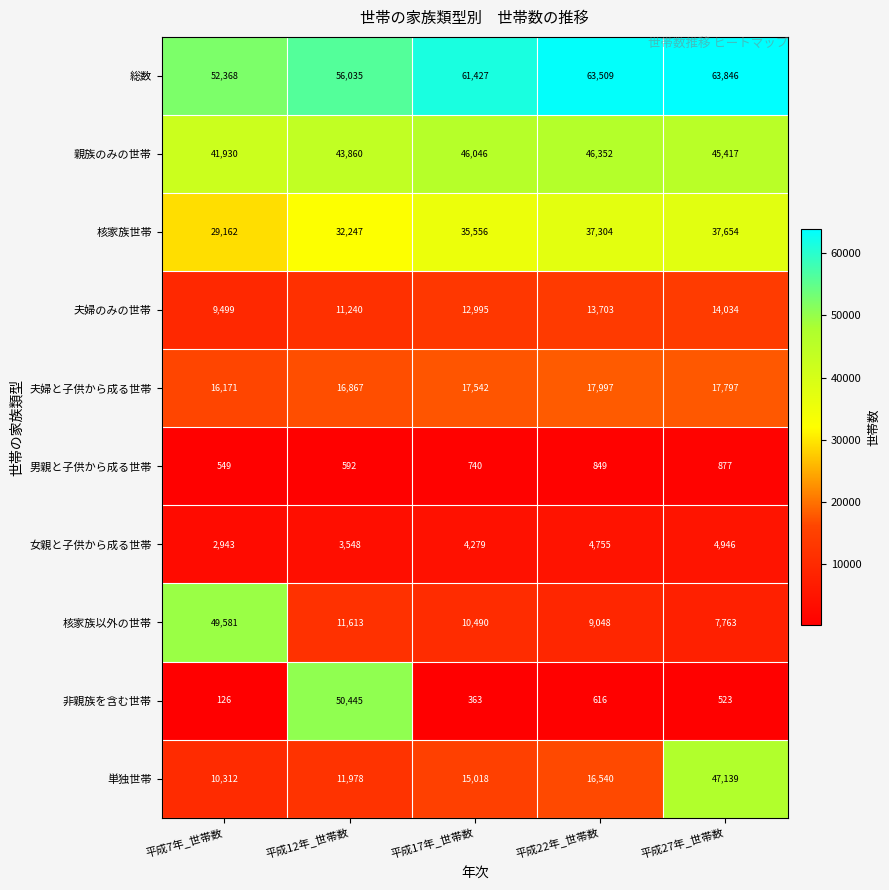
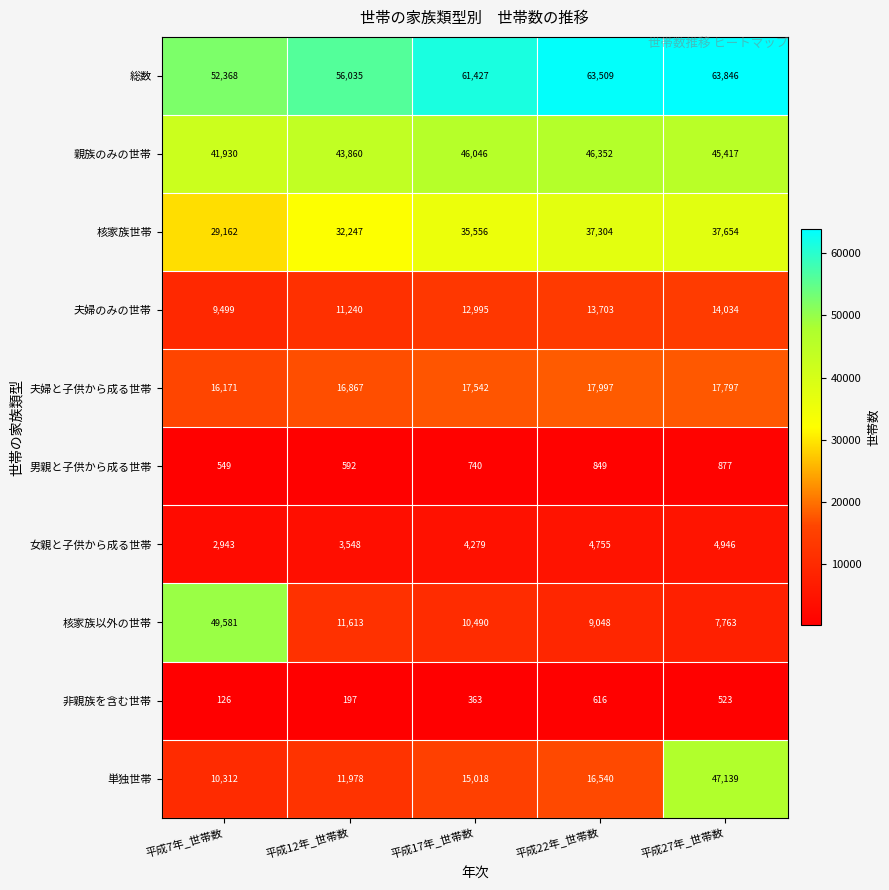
非親族を含む世帯, 平成12年_世帯数: 50,445 -> 197
